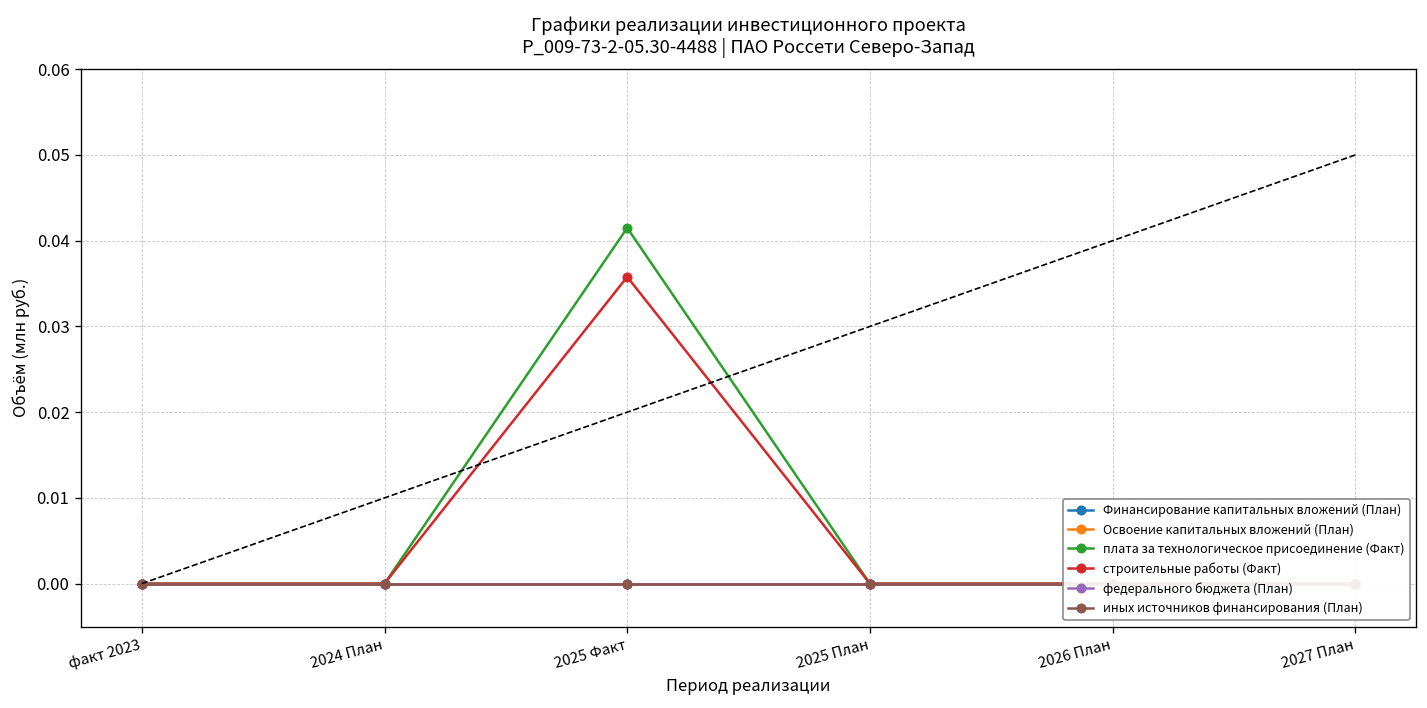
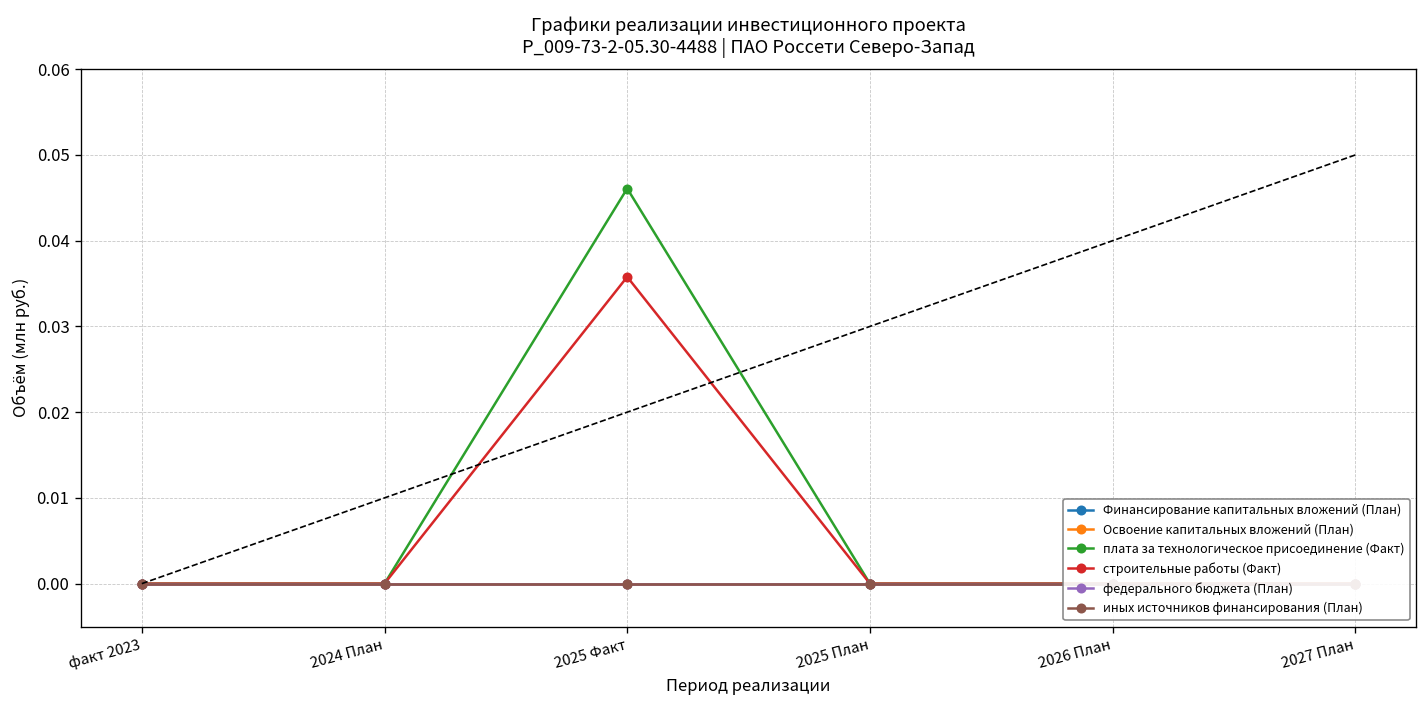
плата за технологическое присоединение (Факт), 2025 Факт: 0.041 -> 0.046
